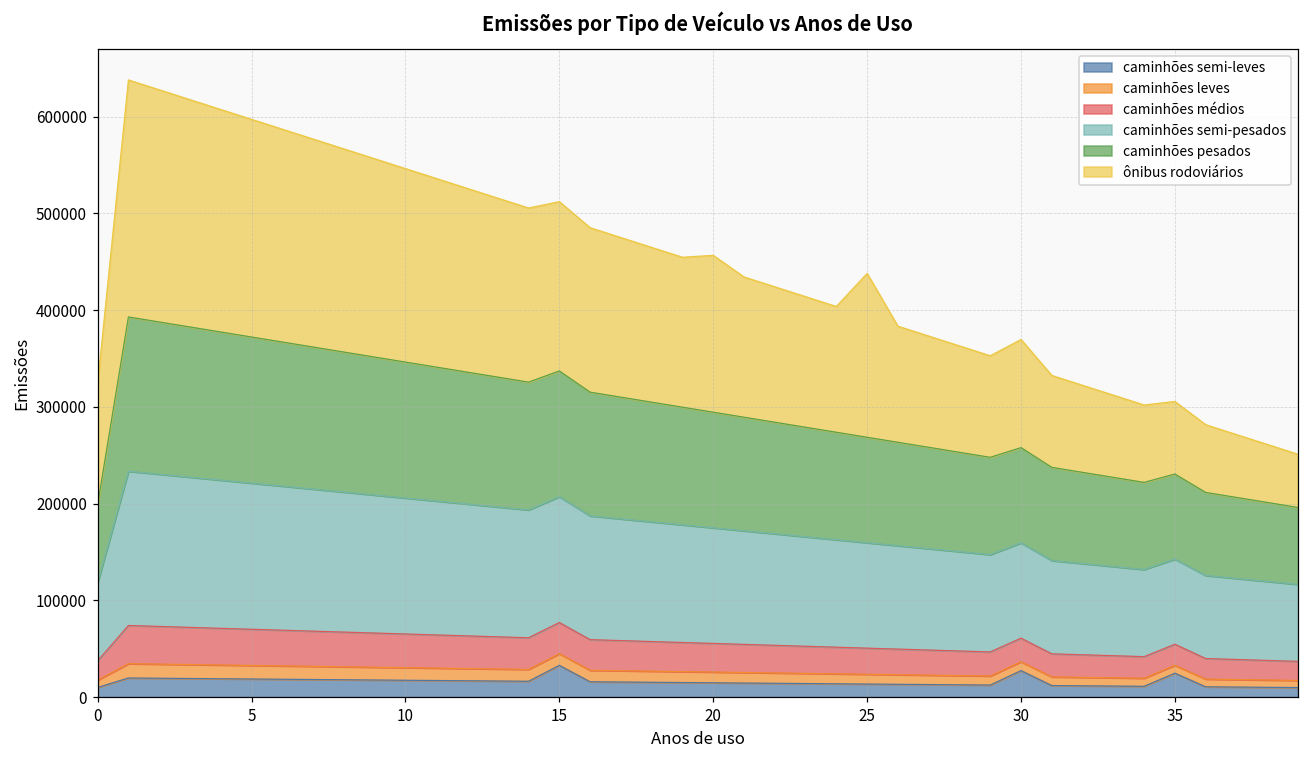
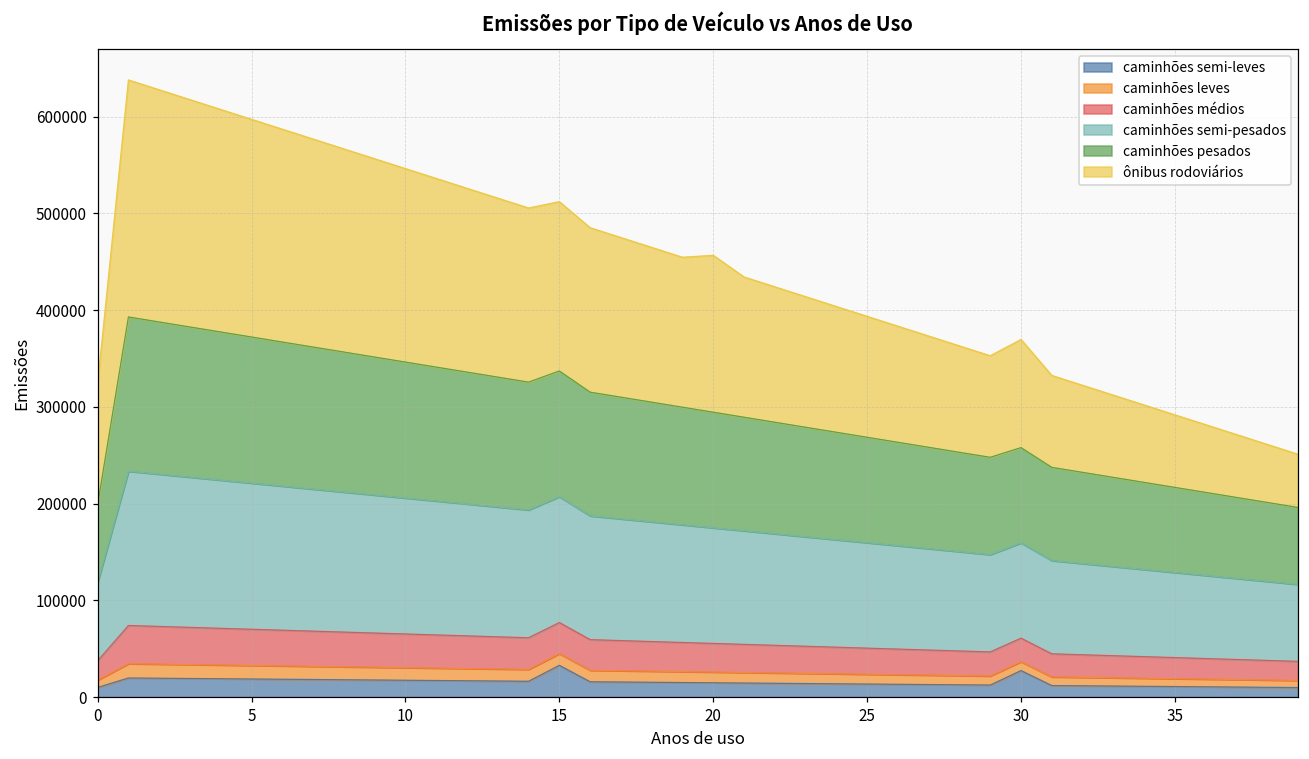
ônibus rodoviários, 25: 170000 -> 130000
caminhões semi-leves, 35: 20000 -> 10000
